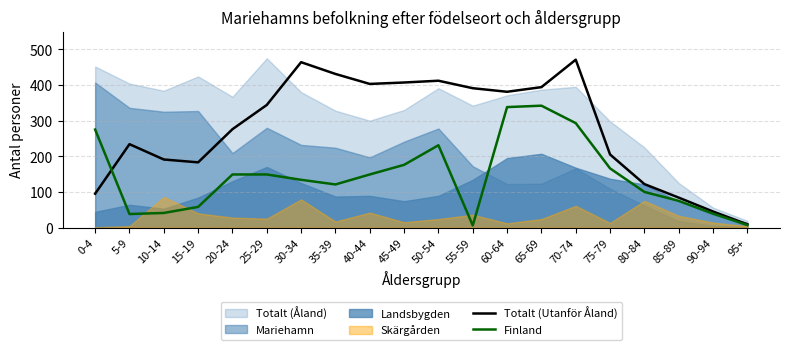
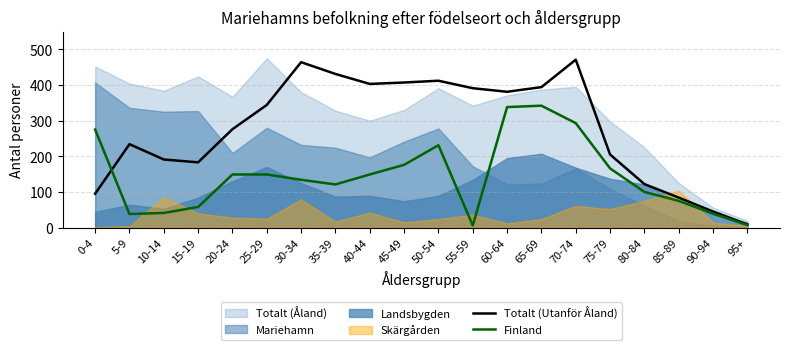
Skärgården, 75-79: 10 -> 50
Skärgården, 85-89: 30 -> 100
